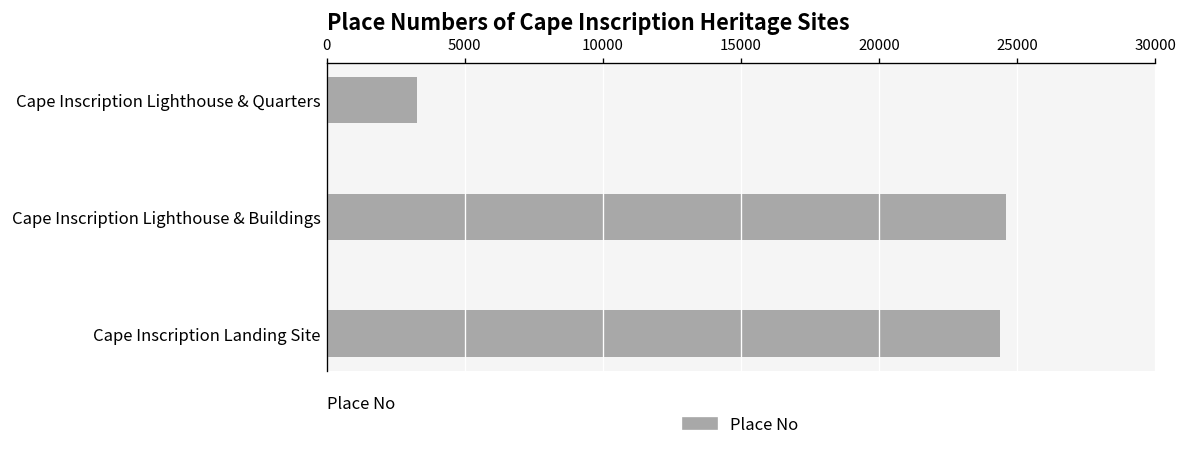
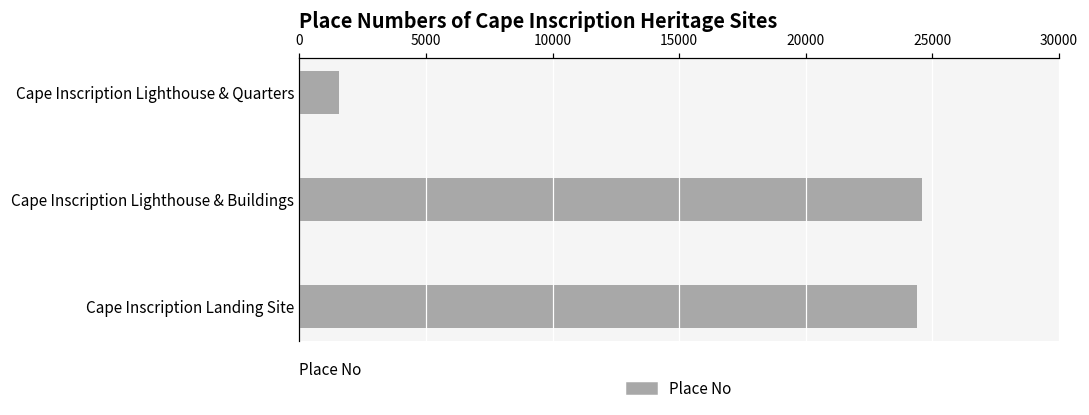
Cape Inscription Lighthouse & Quarters: 3300 -> 1600
